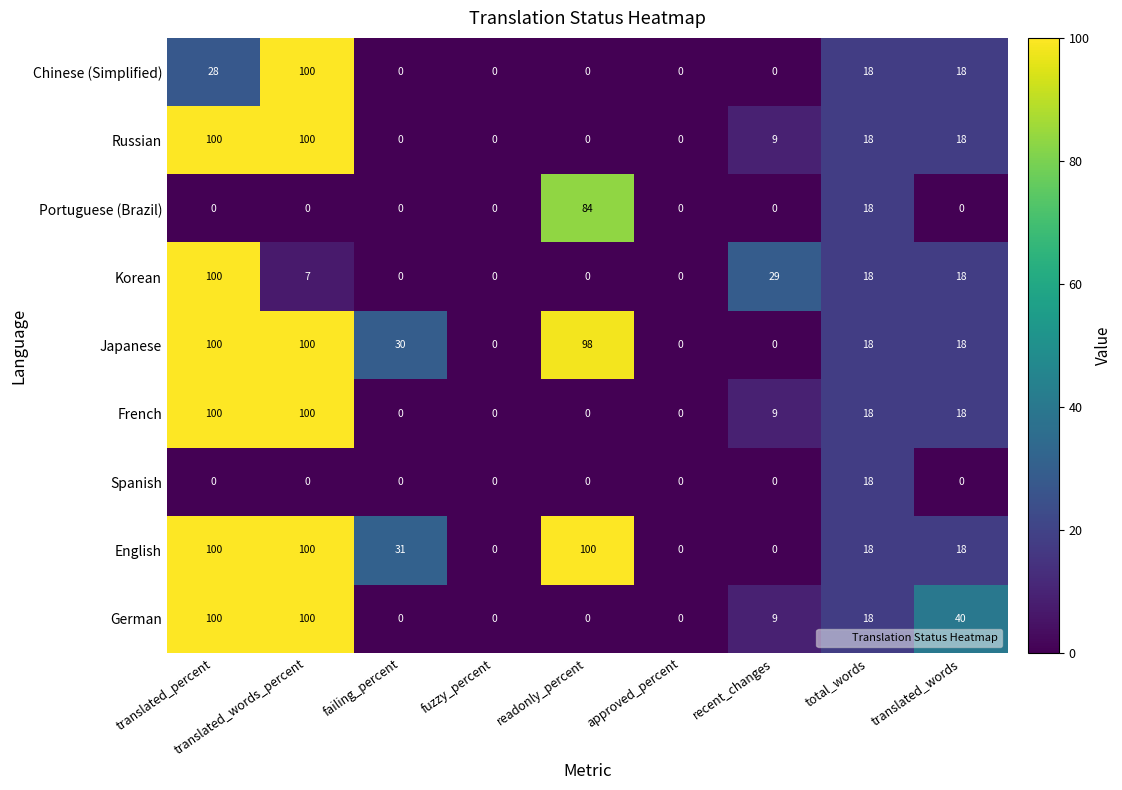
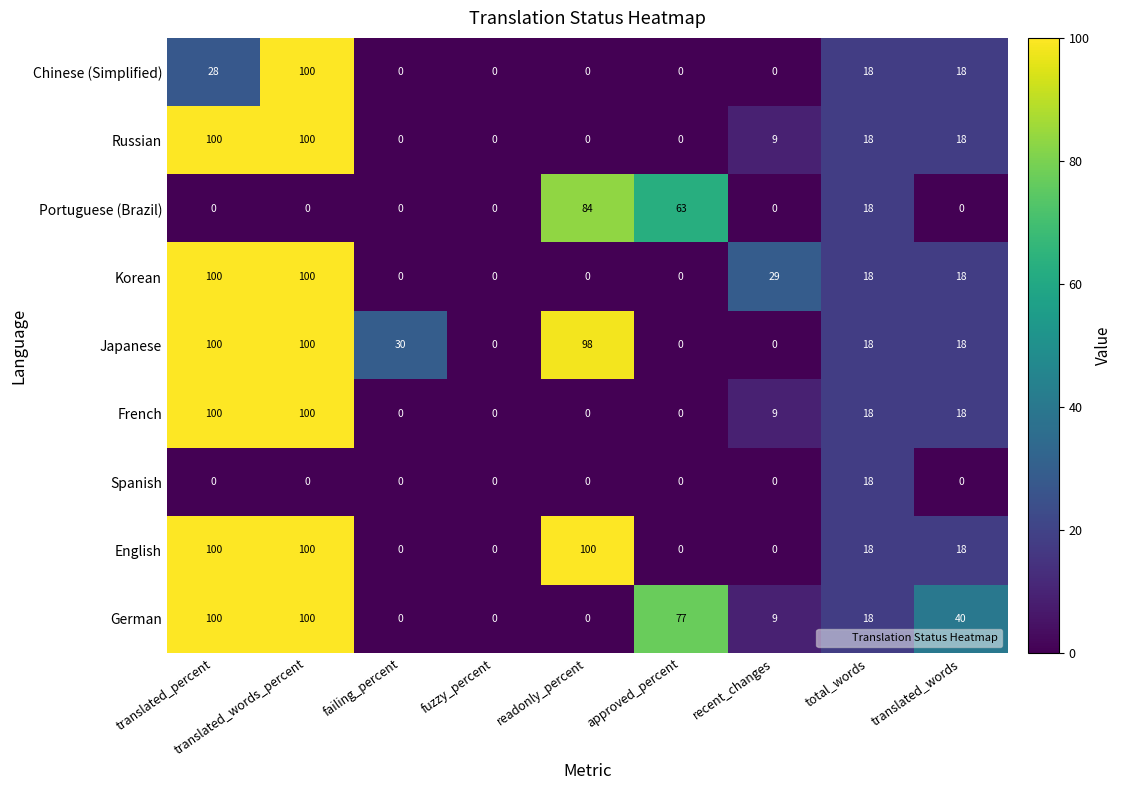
Portuguese (Brazil), approved_percent: 0 -> 63
Korean, translated_words_percent: 7 -> 100
English, failing_percent: 31 -> 0
German, approved_percent: 0 -> 77
